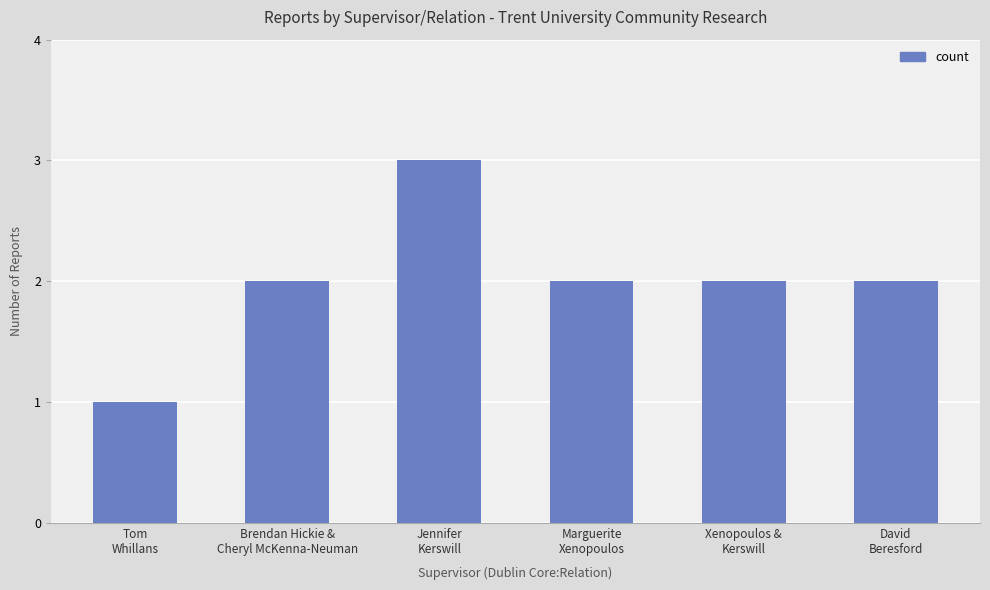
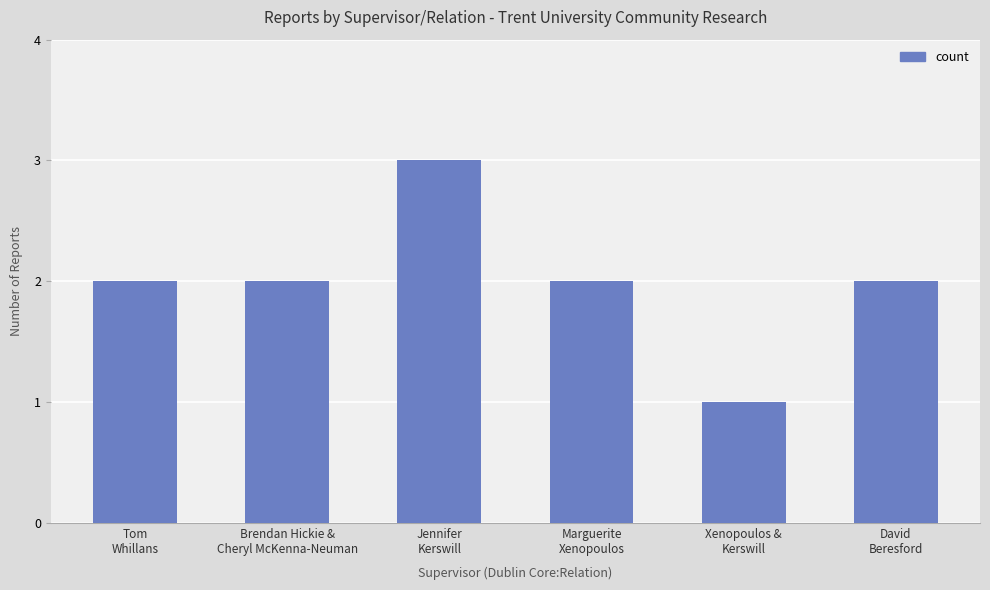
Tom Whillans: 1 -> 2
Xenopoulos & Kerswill: 2 -> 1
